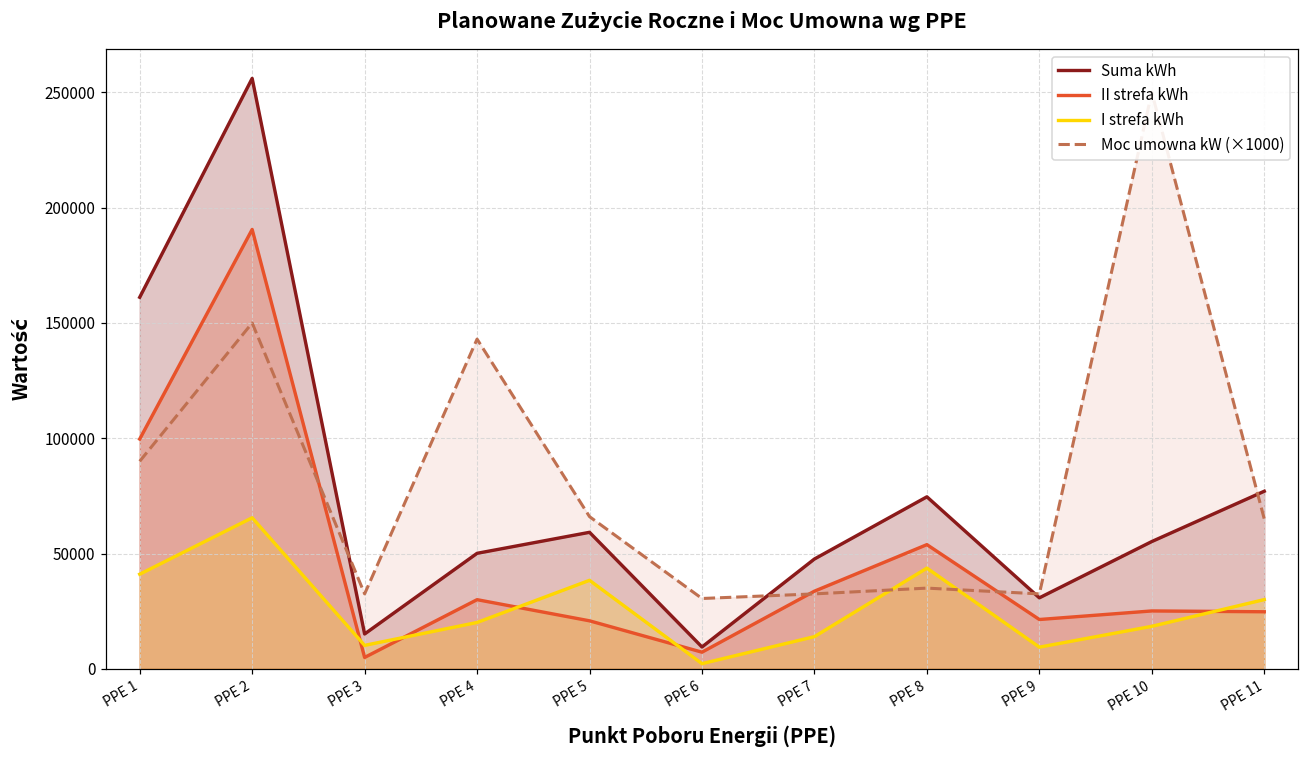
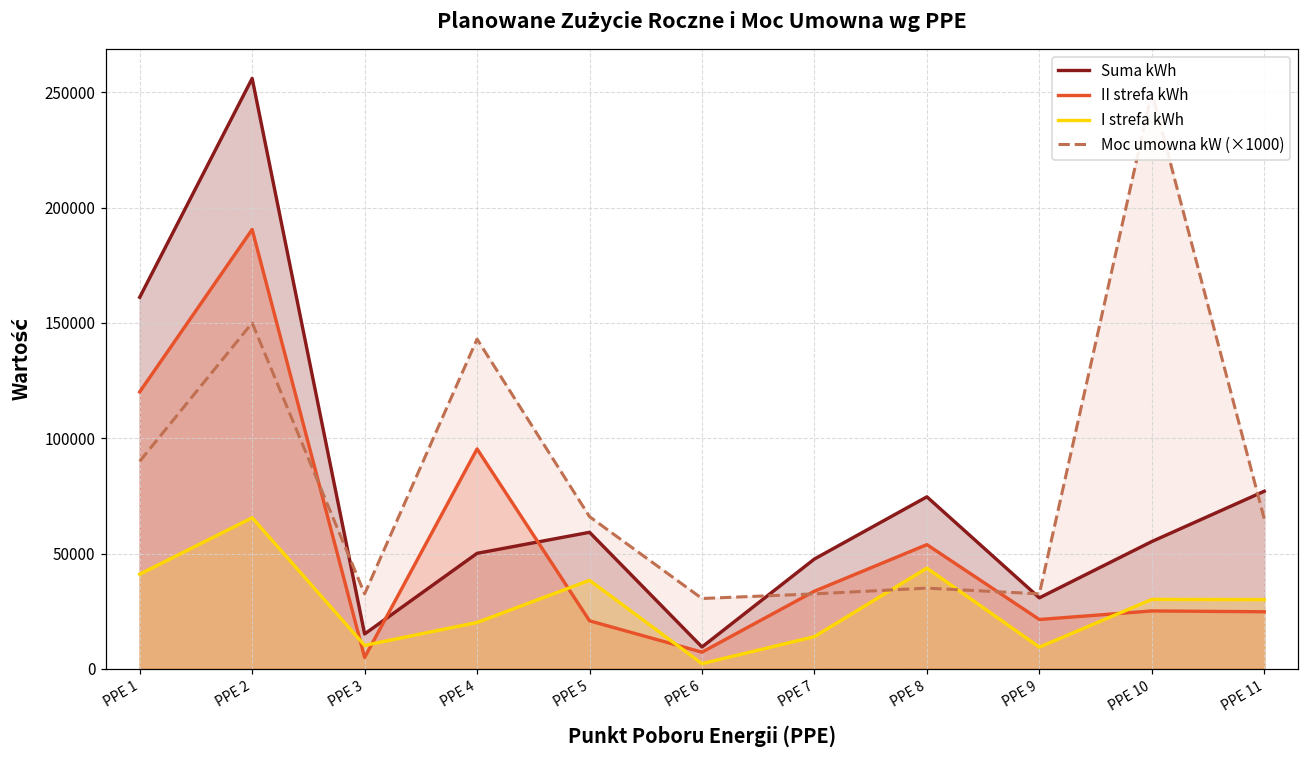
II strefa kWh, PPE 1: 100000 -> 120000
II strefa kWh, PPE 4: 30000 -> 95000
I strefa kWh, PPE 10: 18000 -> 30000
